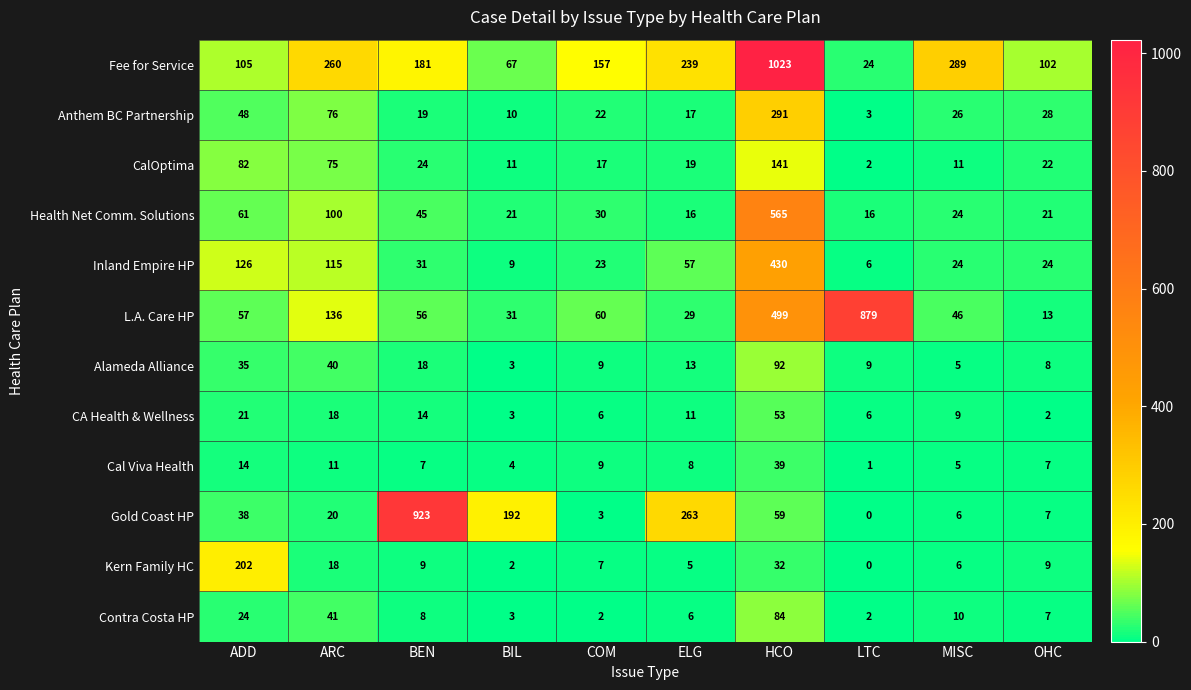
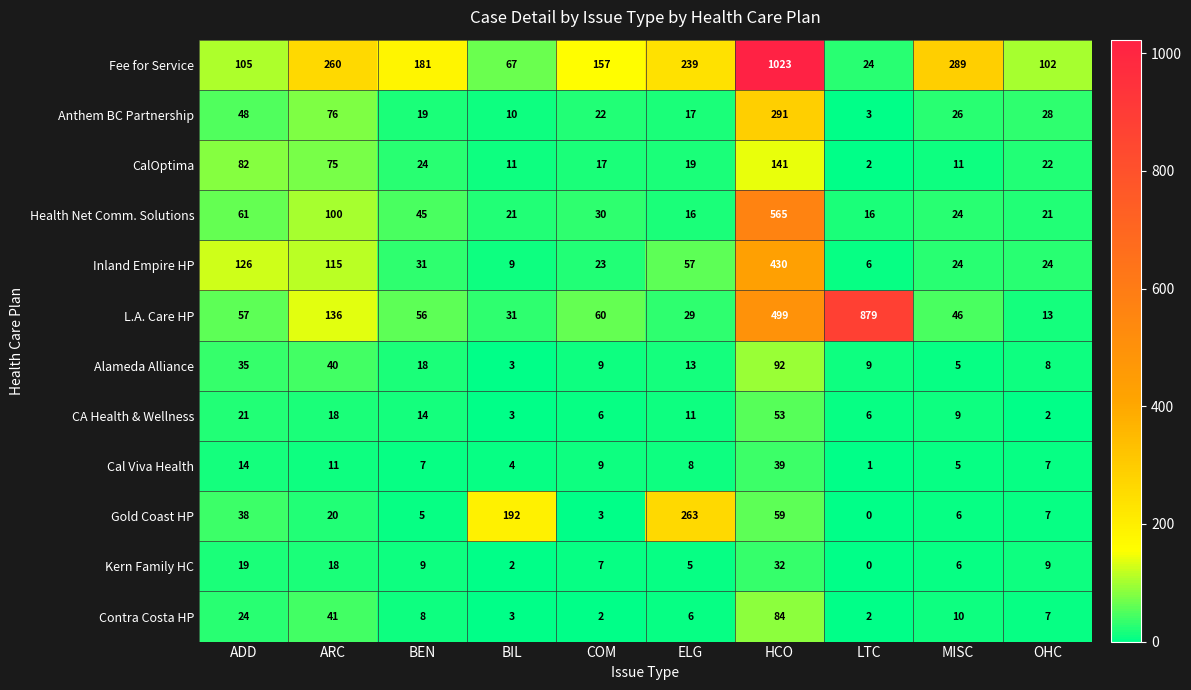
Gold Coast HP, BEN: 923 -> 5
Kern Family HC, ADD: 202 -> 19
